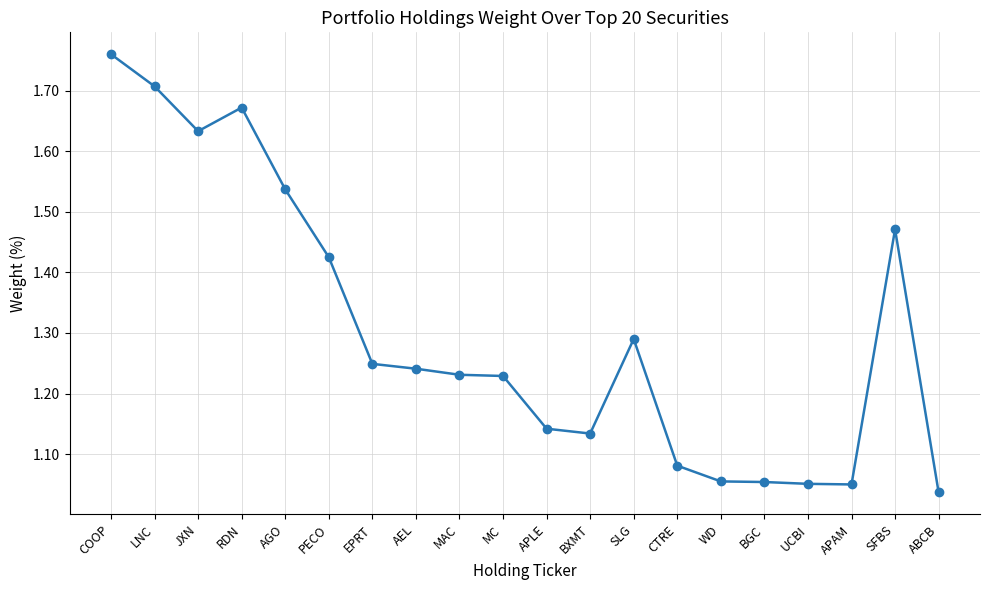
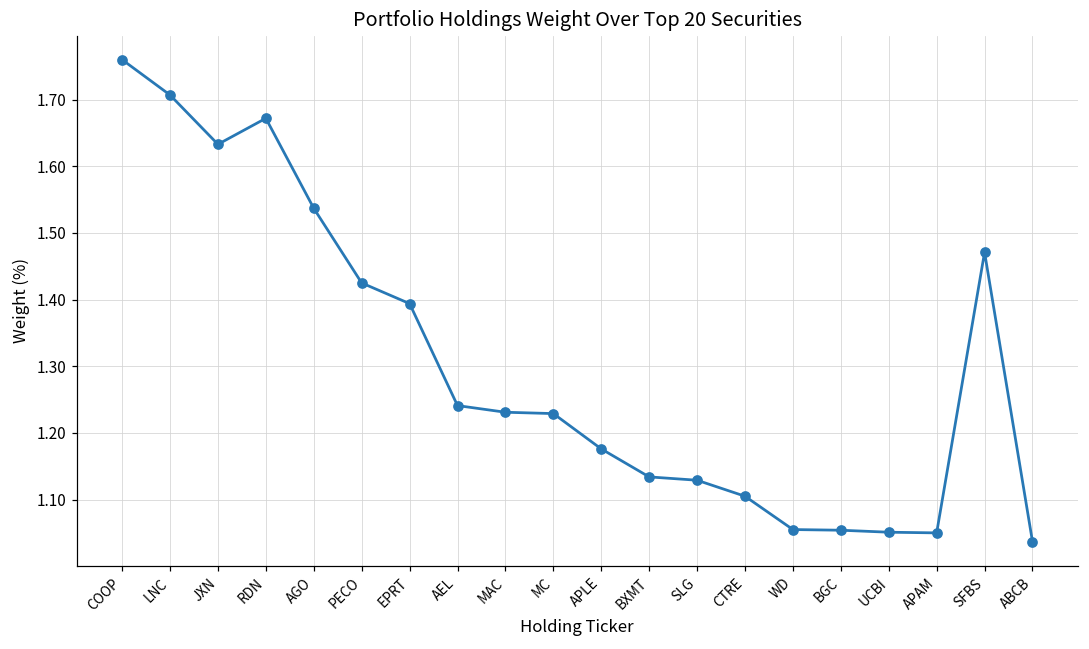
EPRT: 1.25 -> 1.39
APLE: 1.14 -> 1.18
SLG: 1.29 -> 1.13
CTRE: 1.08 -> 1.11
